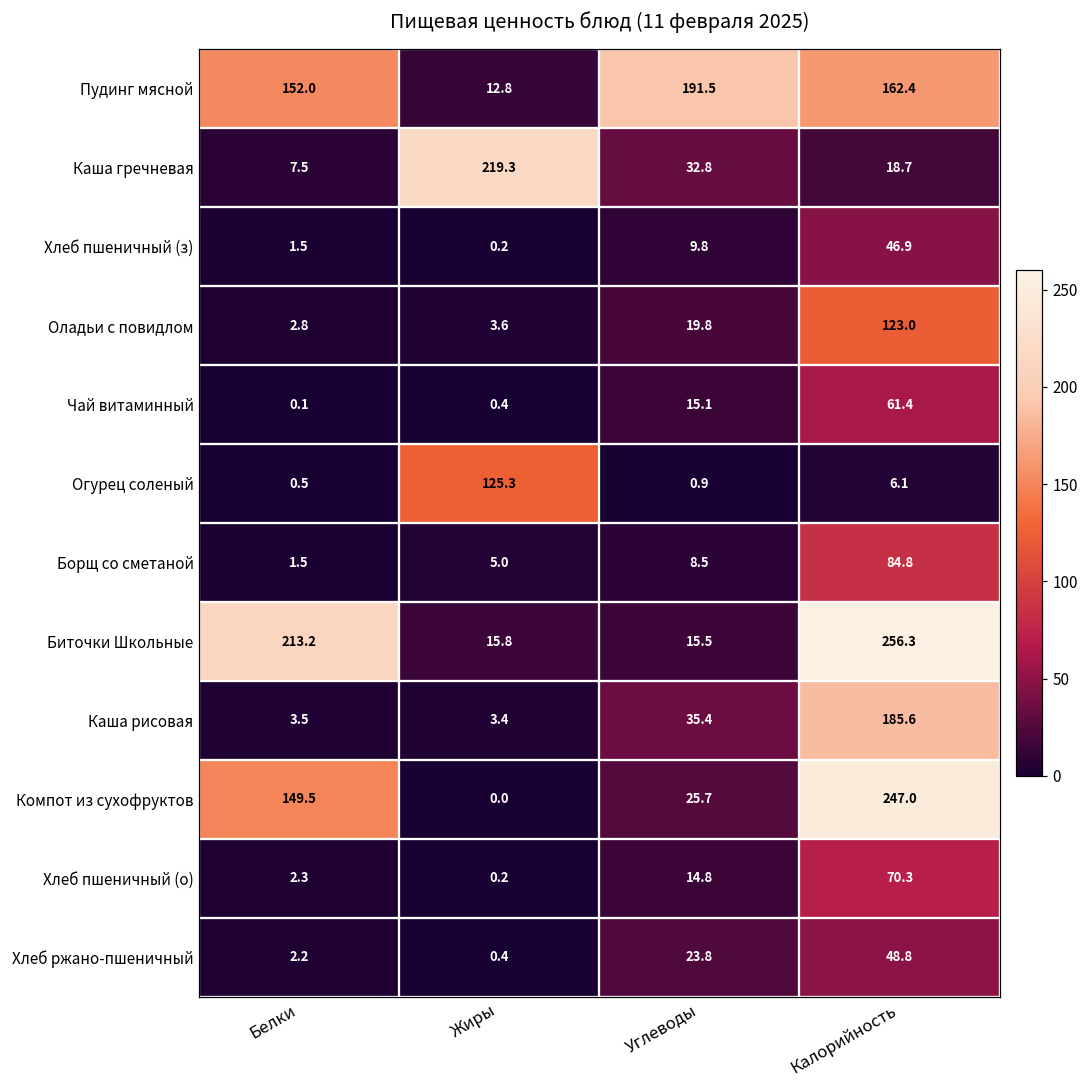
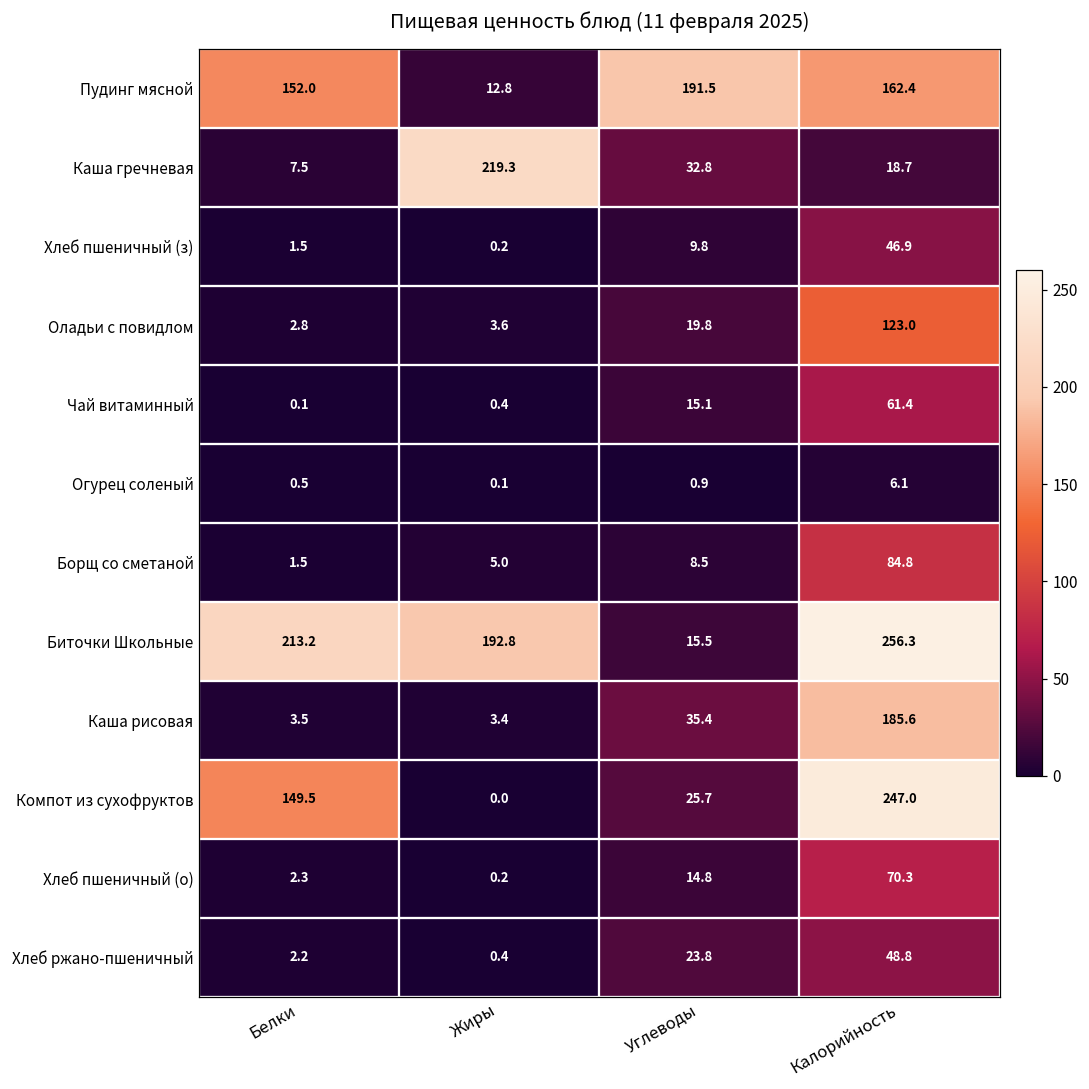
Огурец соленый, Жиры: 125.3 -> 0.1
Биточки Школьные, Жиры: 15.8 -> 192.8
